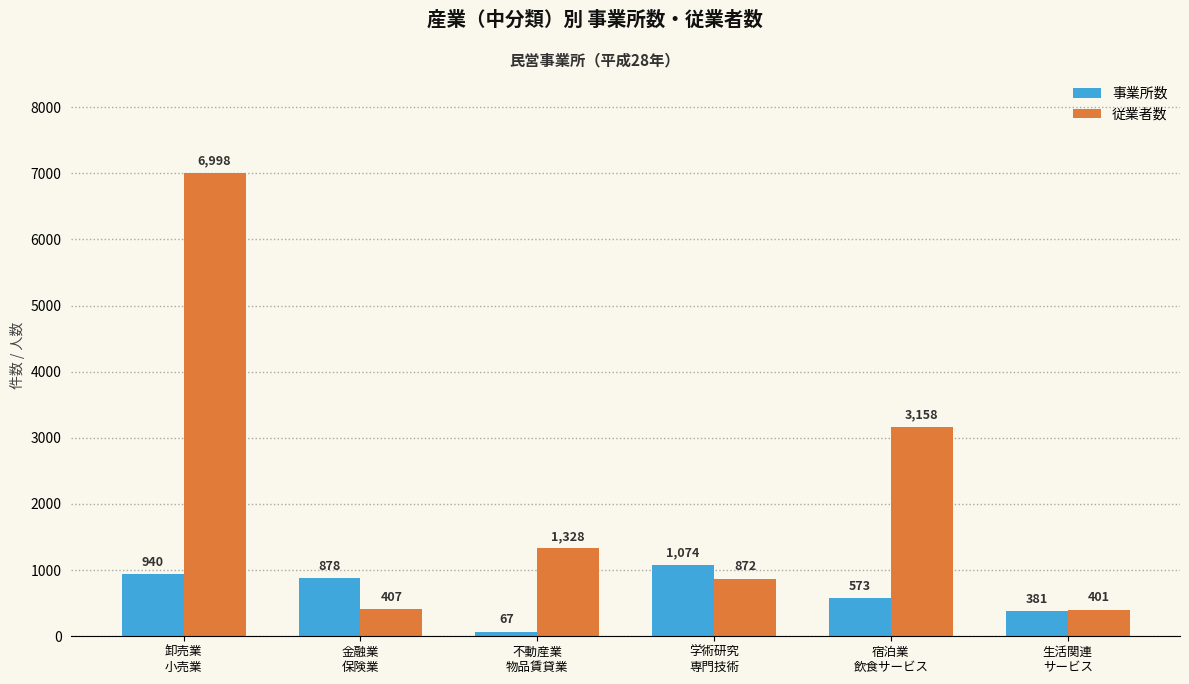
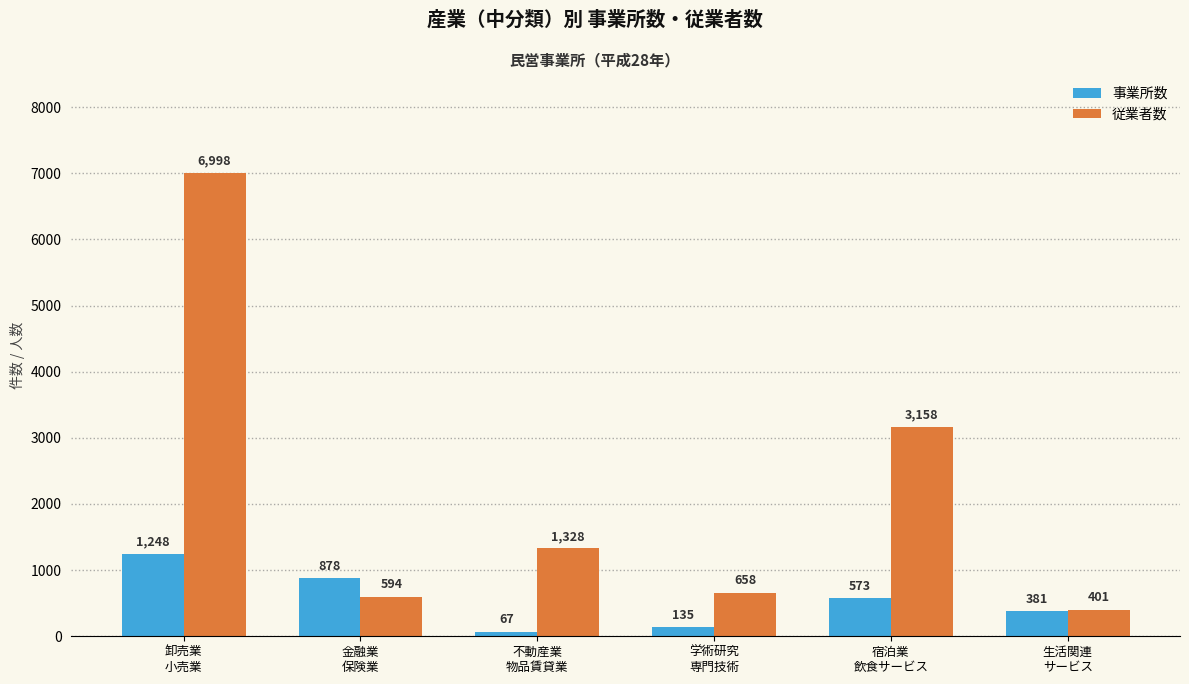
事業所数, 卸売業 小売業: 940 -> 1,248
従業者数, 金融業 保険業: 407 -> 594
事業所数, 学術研究 専門技術: 1,074 -> 135
従業者数, 学術研究 専門技術: 872 -> 658
